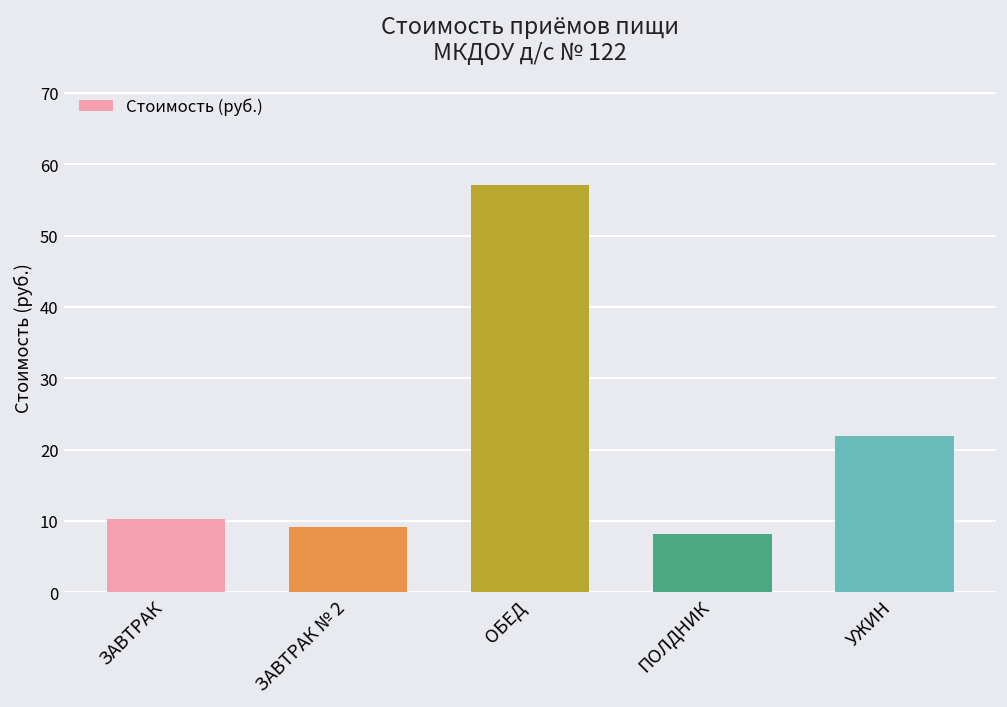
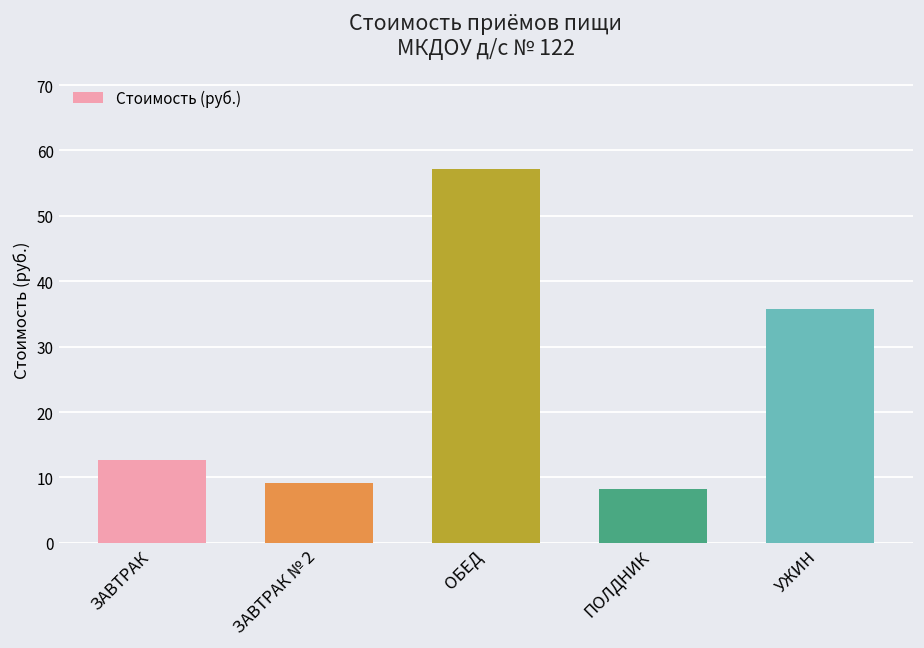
ЗАВТРАК: 10 -> 13
УЖИН: 22 -> 36
